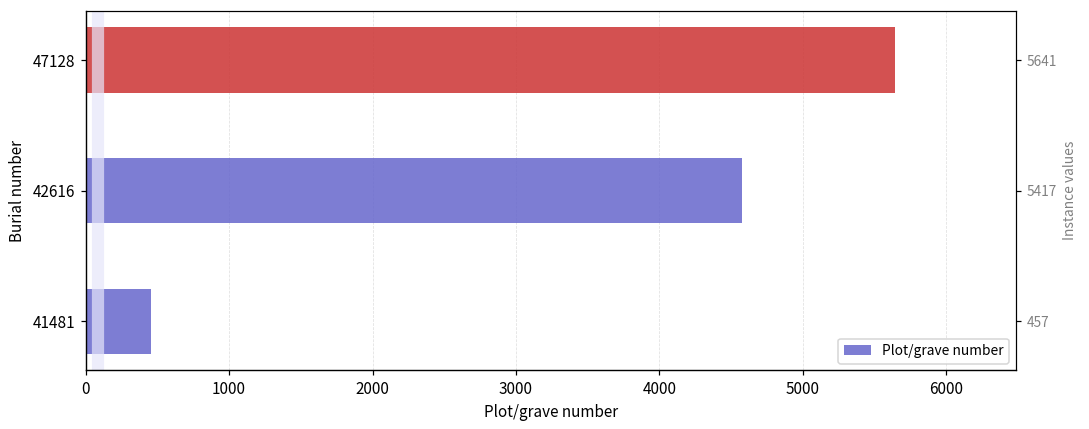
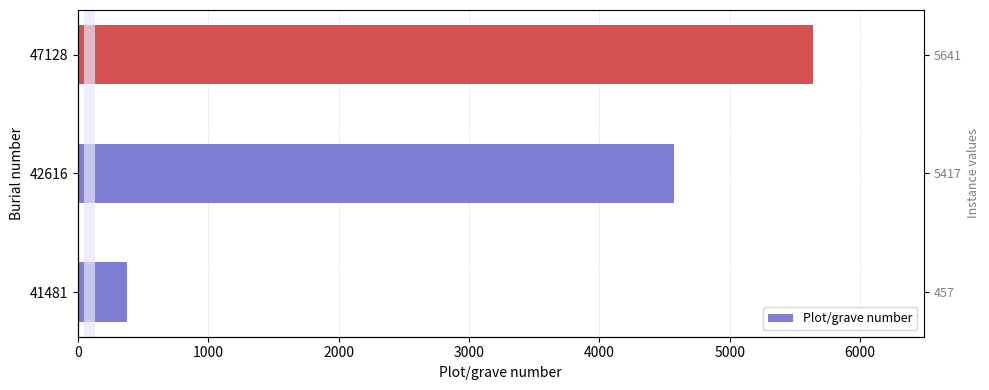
41481: 460 -> 380
